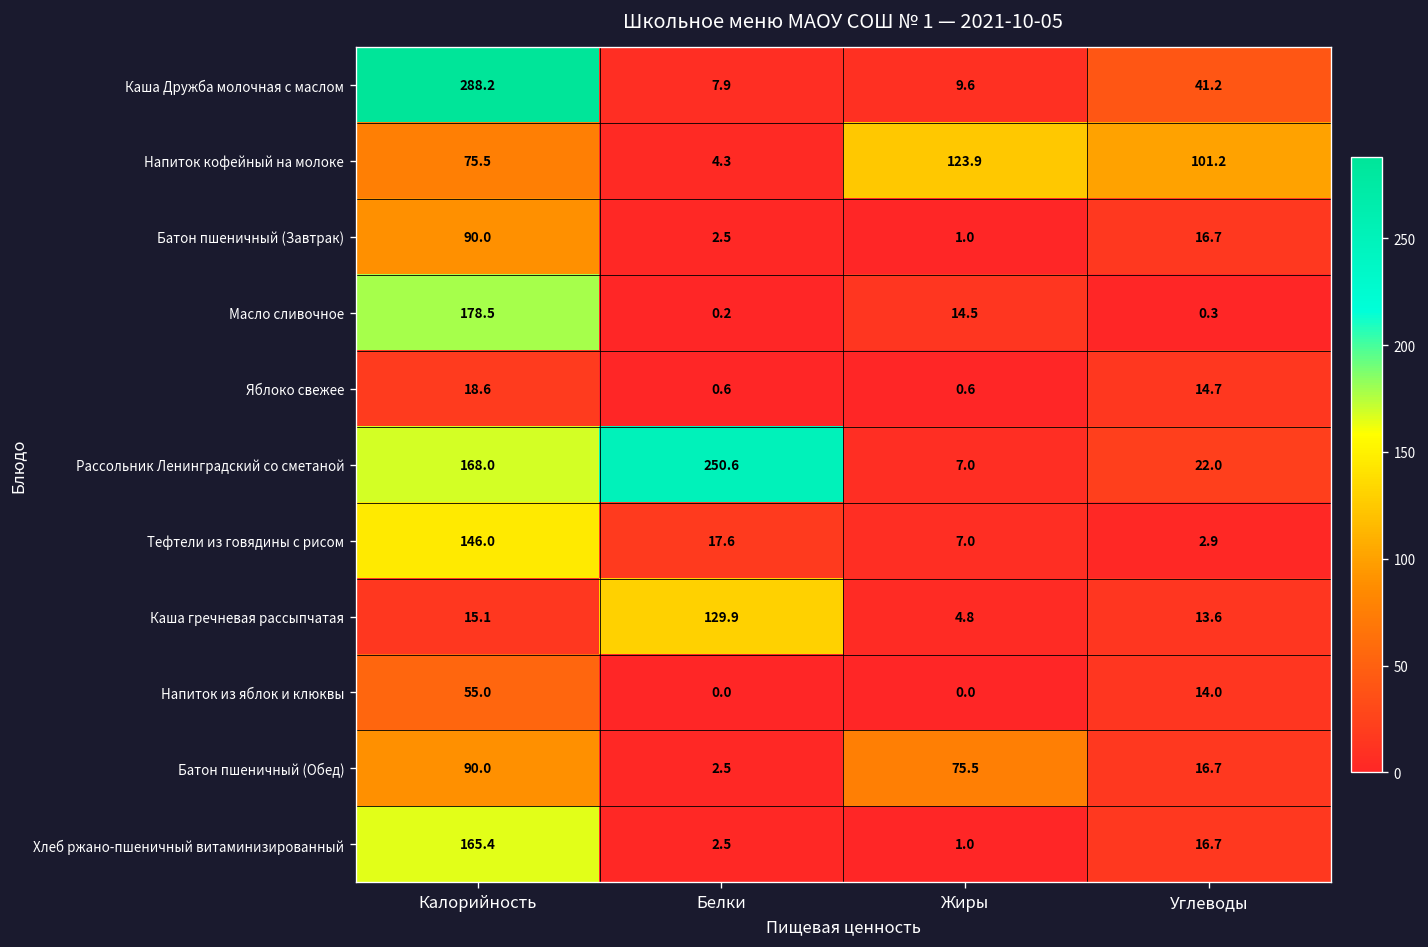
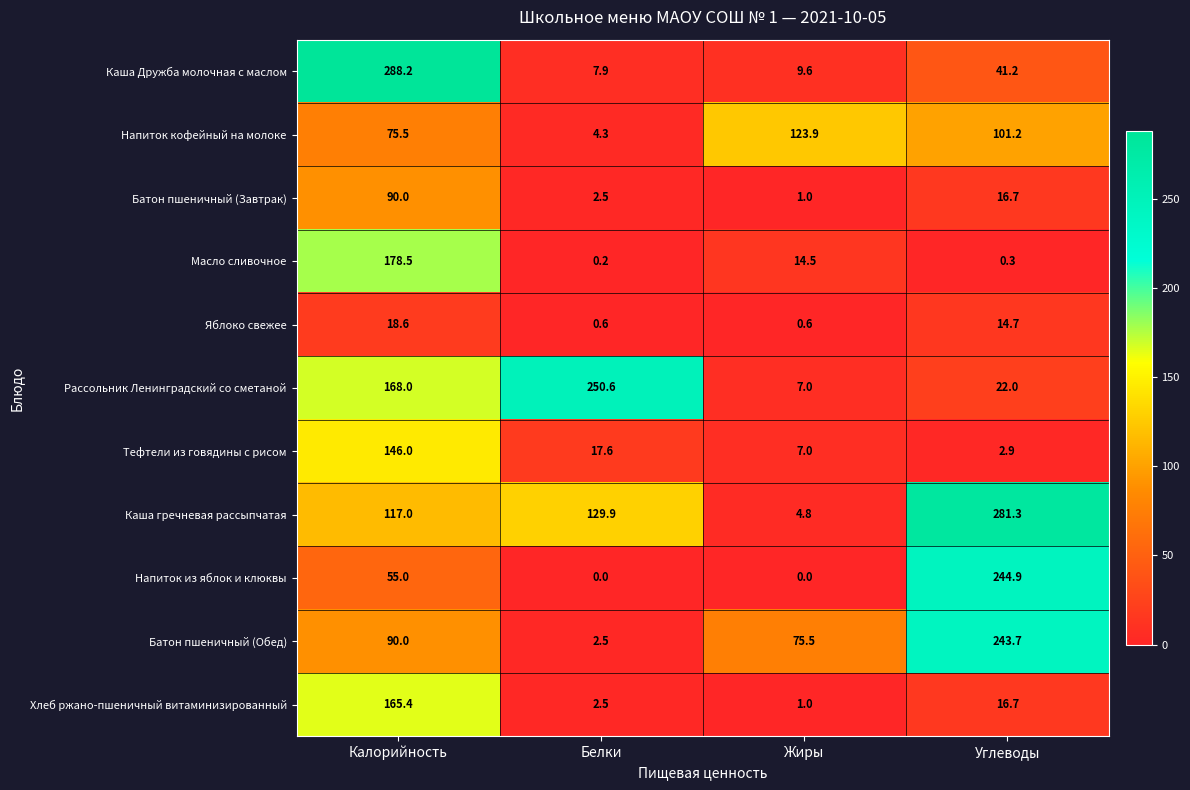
Каша гречневая рассыпчатая, Калорийность: 15.1 -> 117.0
Каша гречневая рассыпчатая, Углеводы: 13.6 -> 281.3
Напиток из яблок и клюквы, Углеводы: 14.0 -> 244.9
Батон пшеничный (Обед), Углеводы: 16.7 -> 243.7
